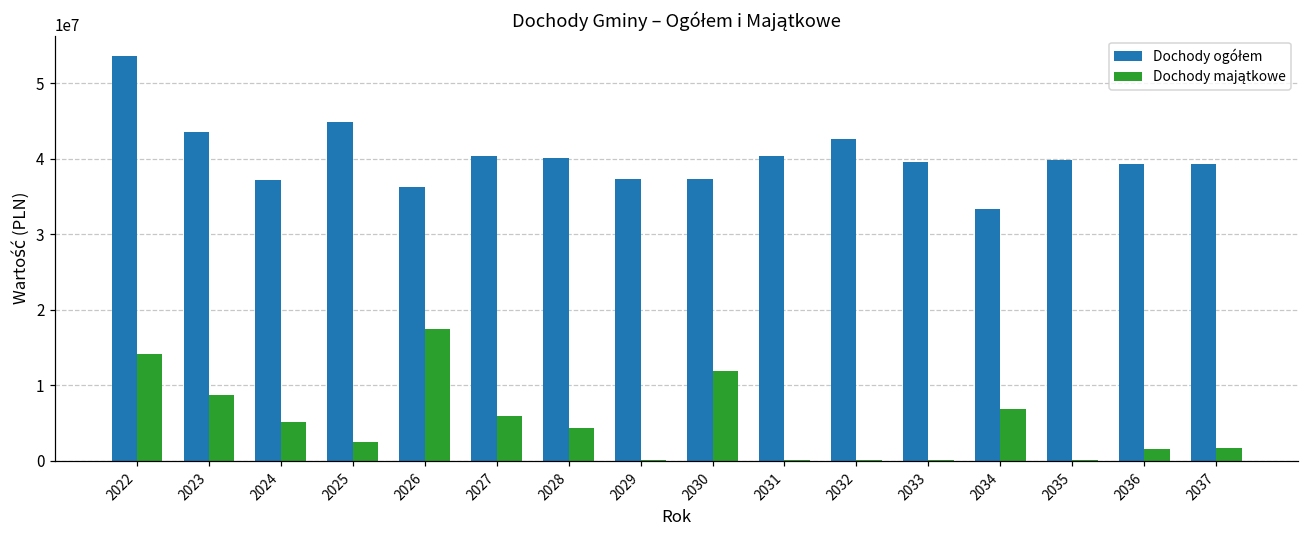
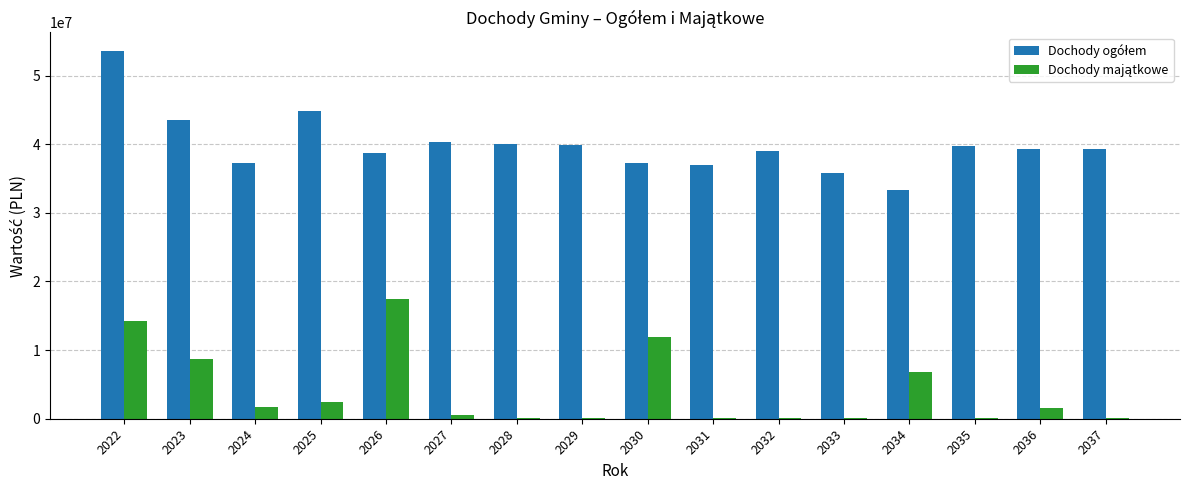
Dochody majątkowe, 2024: 5000000 -> 2000000
Dochody ogółem, 2026: 36000000 -> 39000000
Dochody majątkowe, 2027: 6000000 -> 1000000
Dochody majątkowe, 2028: 4000000 -> 0
Dochody ogółem, 2029: 37000000 -> 40000000
Dochody ogółem, 2031: 40000000 -> 37000000
Dochody ogółem, 2032: 43000000 -> 39000000
Dochody ogółem, 2033: 40000000 -> 36000000
Dochody majątkowe, 2037: 2000000 -> 0
